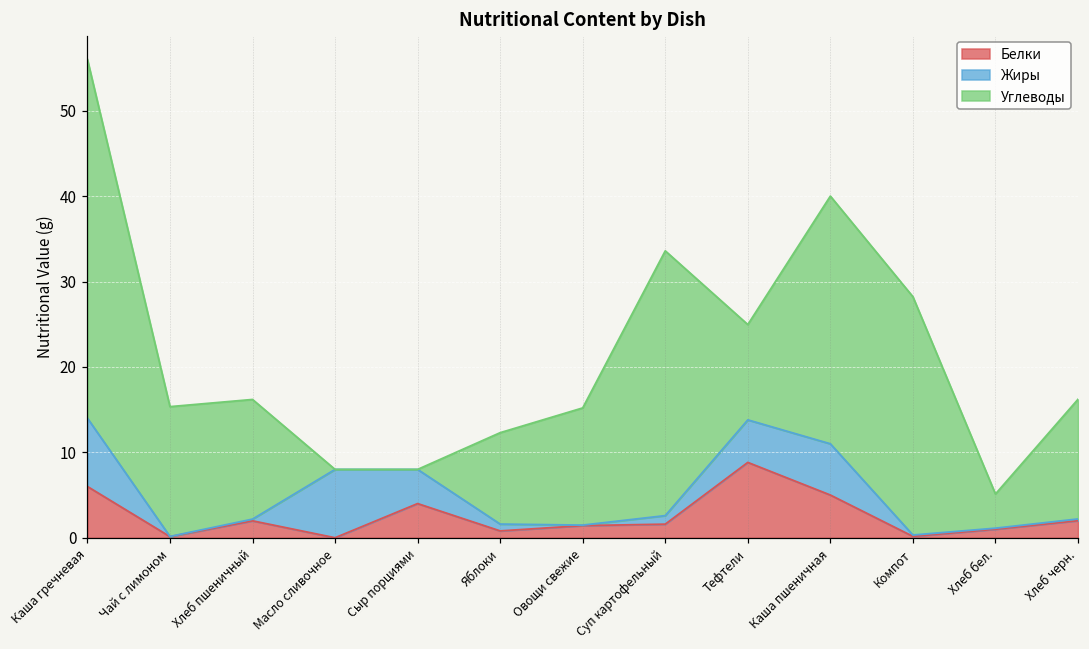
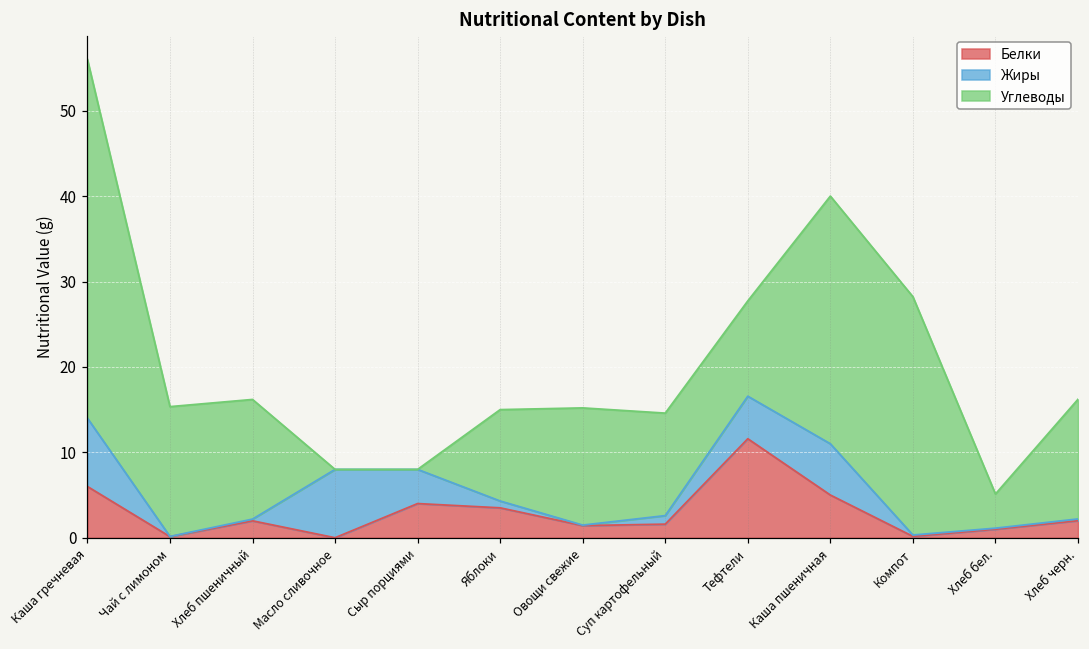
Белки, Яблоки: 1 -> 4
Углеводы, Суп картофельный: 31 -> 12
Белки, Тефтели: 9 -> 12
